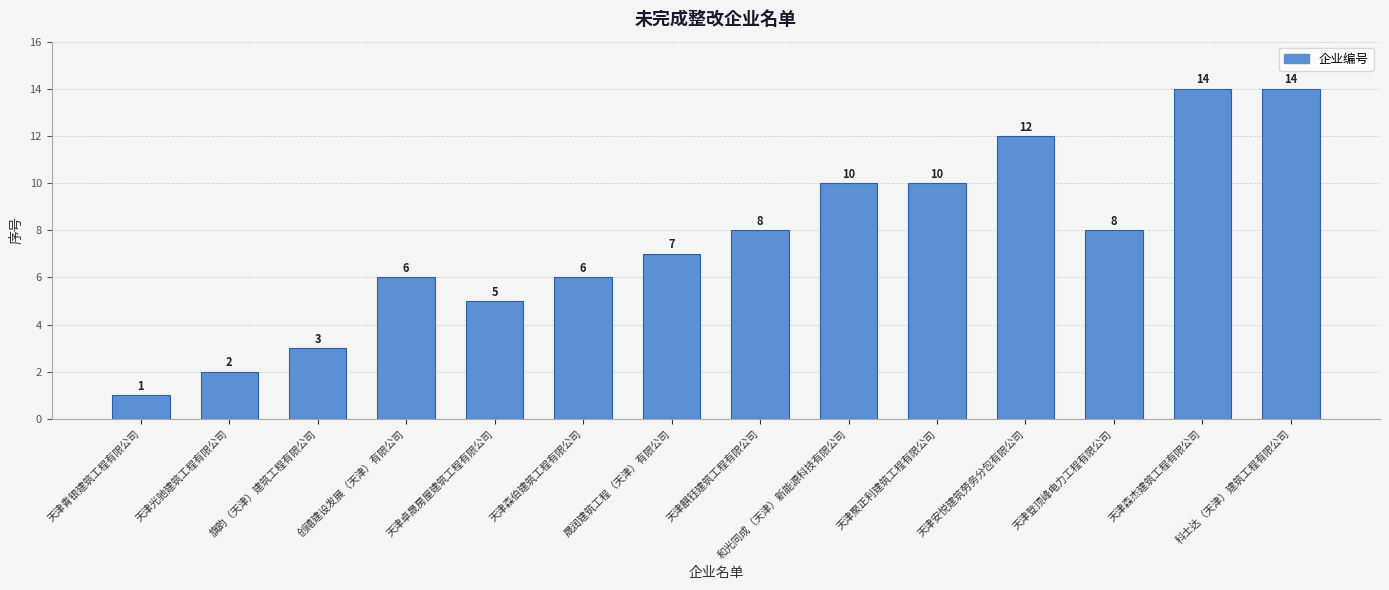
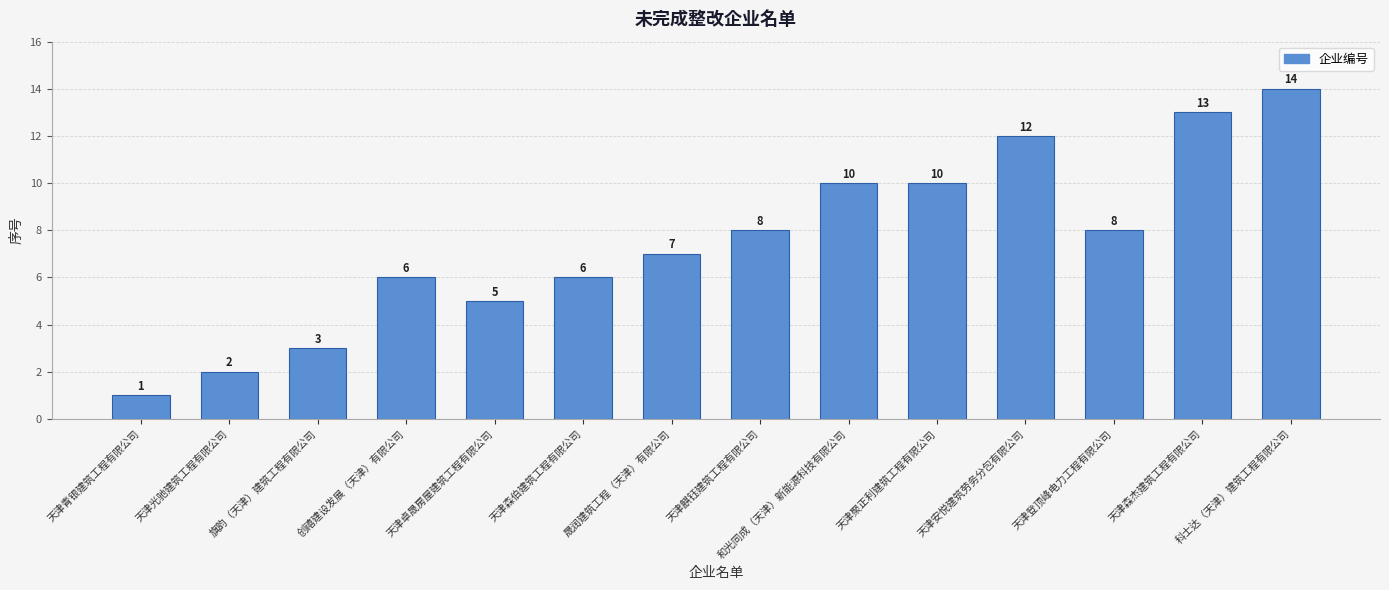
天津森杰建筑工程有限公司: 14 -> 13
